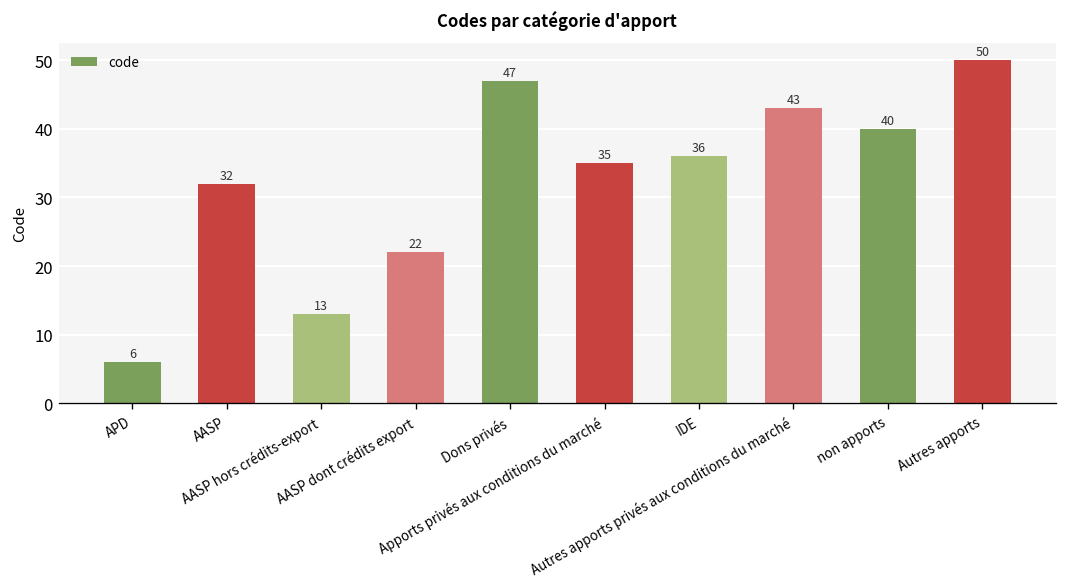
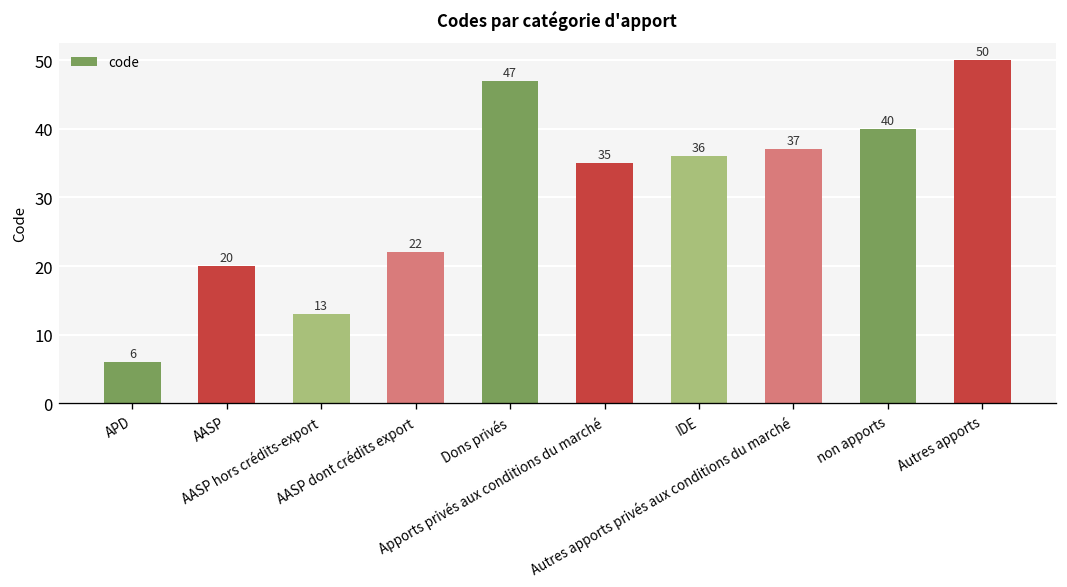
AASP: 32 -> 20
Autres apports privés aux conditions du marché: 43 -> 37
